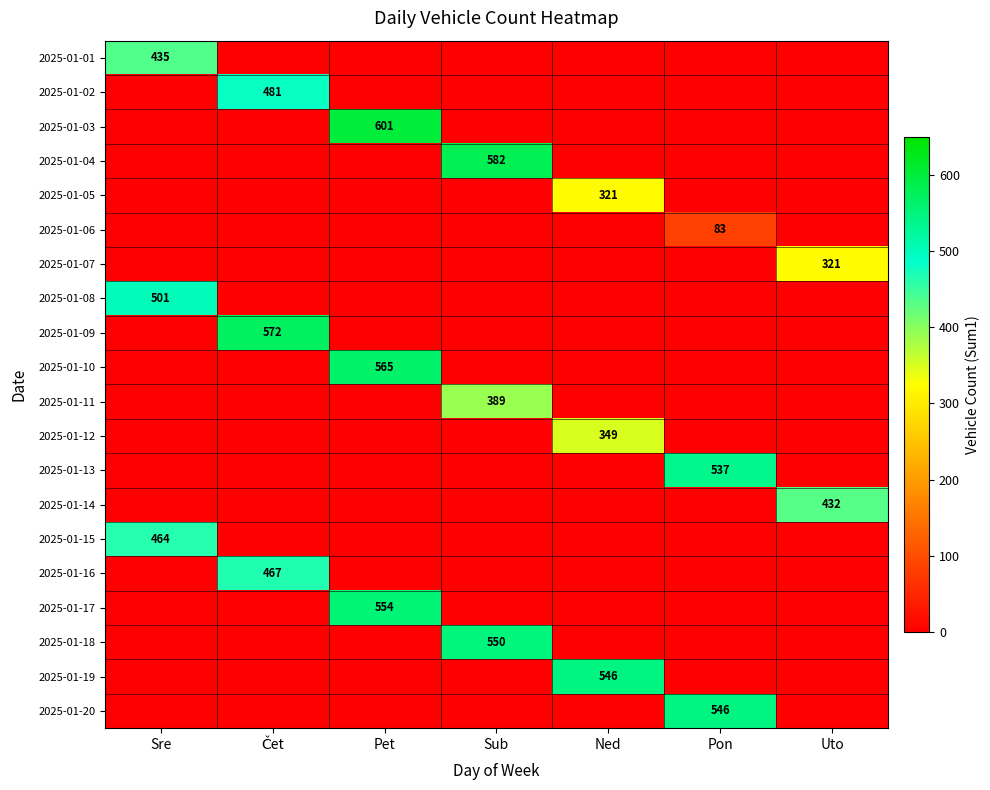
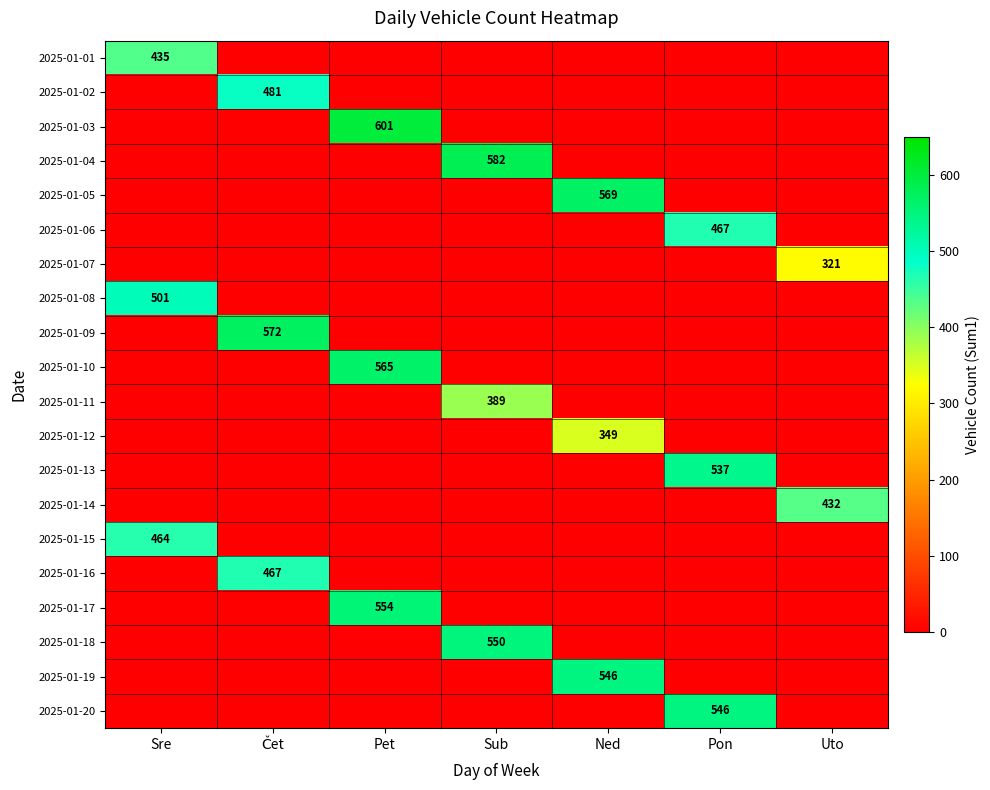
2025-01-05, Ned: 321 -> 569
2025-01-06, Pon: 83 -> 467
